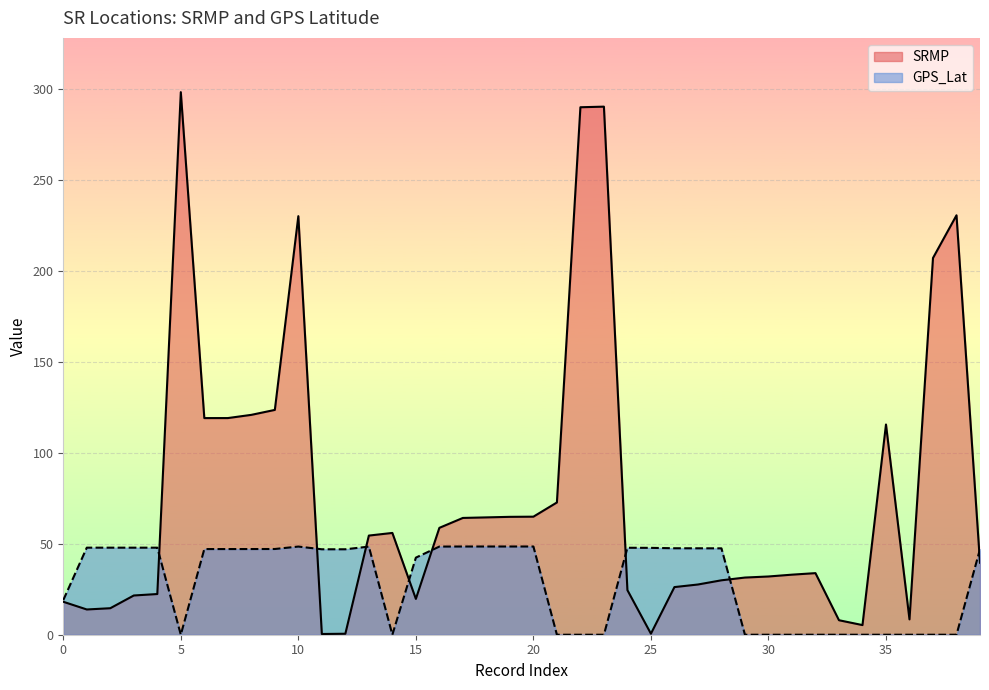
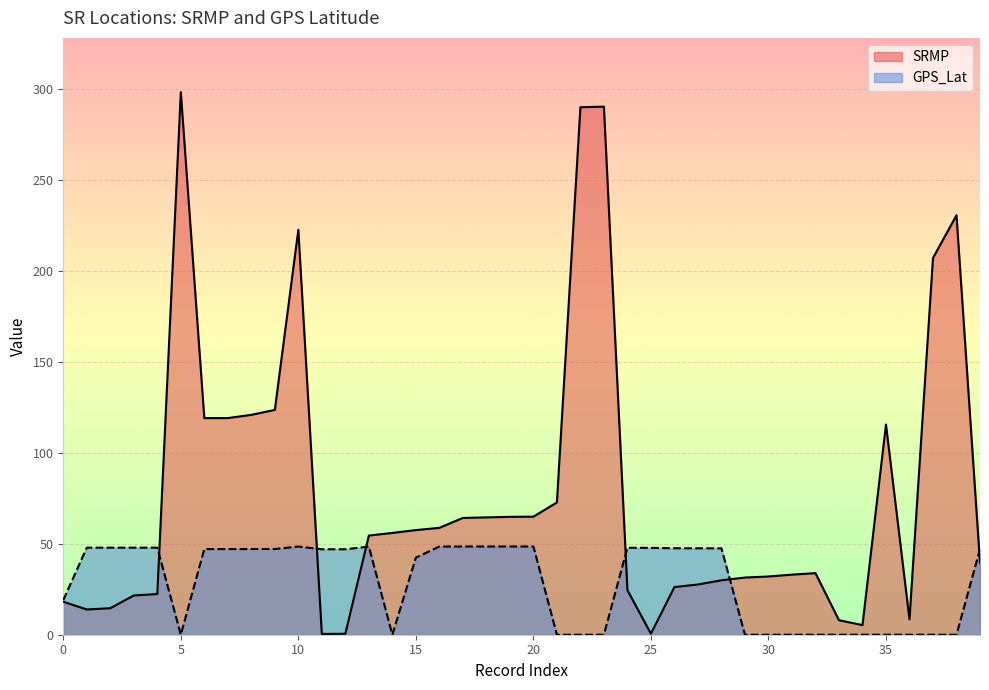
SRMP, 10: 230 -> 223
SRMP, 15: 20 -> 58
